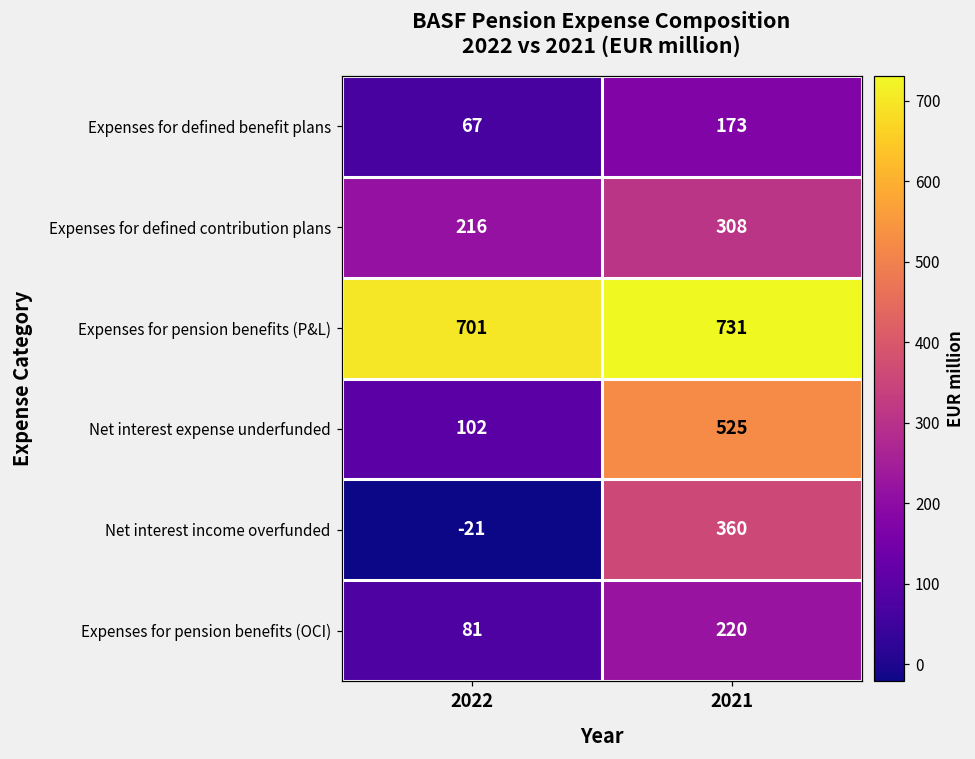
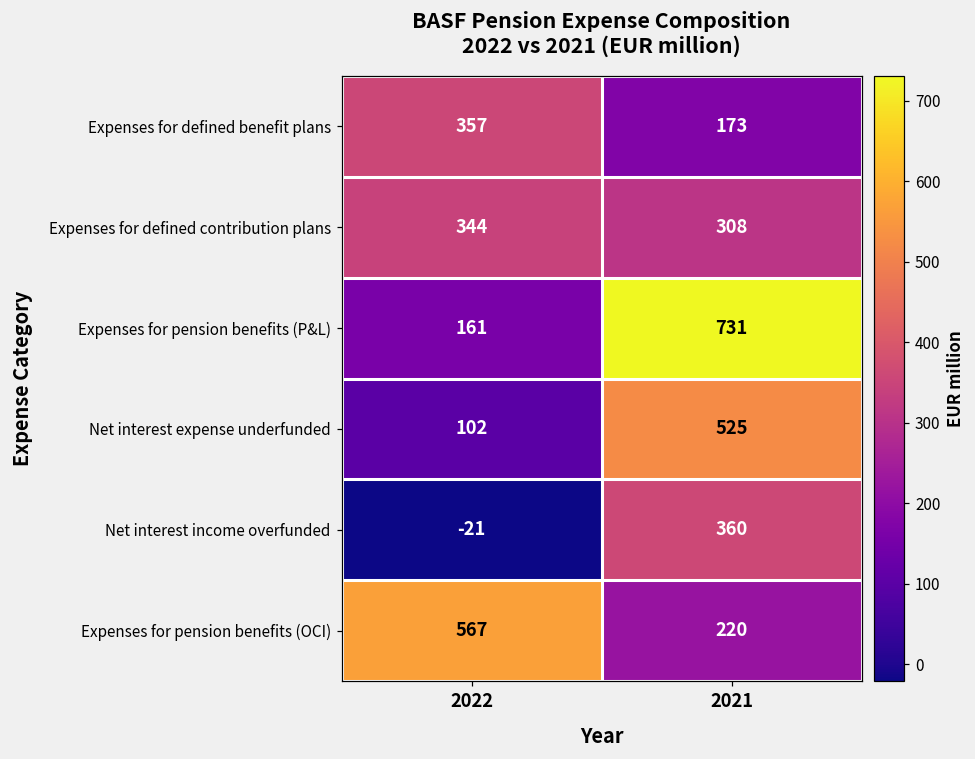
Expenses for defined benefit plans, 2022: 67 -> 357
Expenses for defined contribution plans, 2022: 216 -> 344
Expenses for pension benefits (P&L), 2022: 701 -> 161
Expenses for pension benefits (OCI), 2022: 81 -> 567
